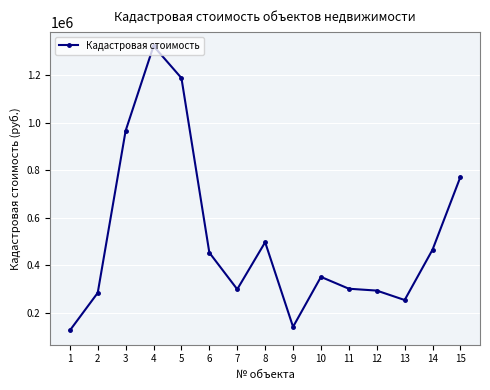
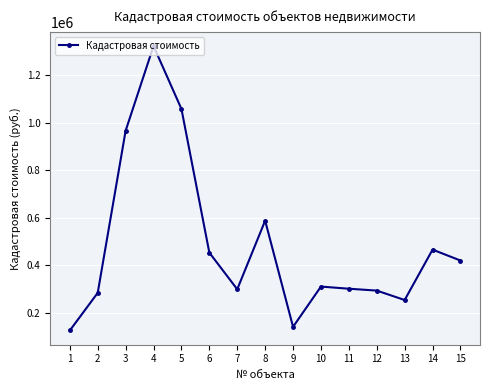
5: 1190000 -> 1060000
8: 500000 -> 590000
10: 350000 -> 310000
15: 770000 -> 420000
